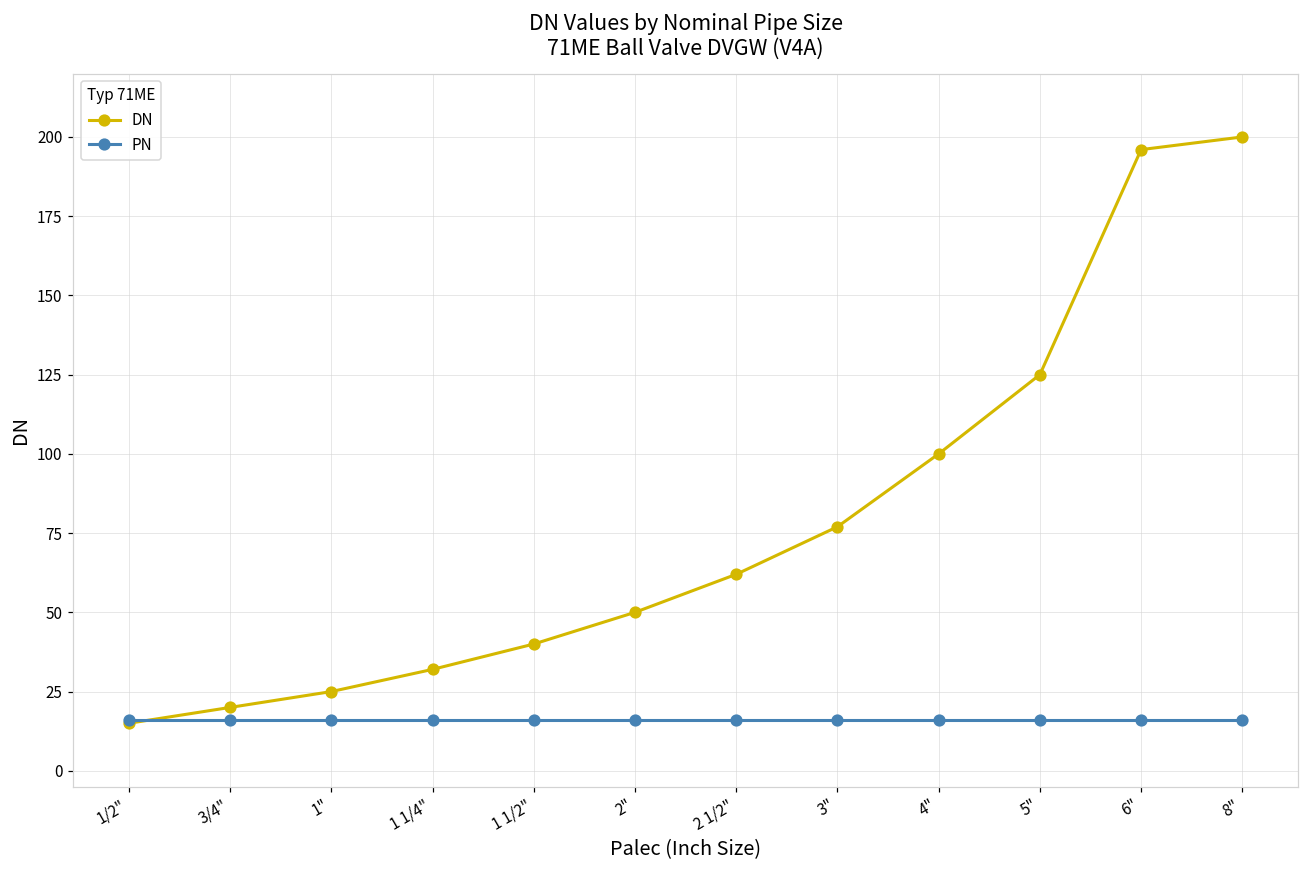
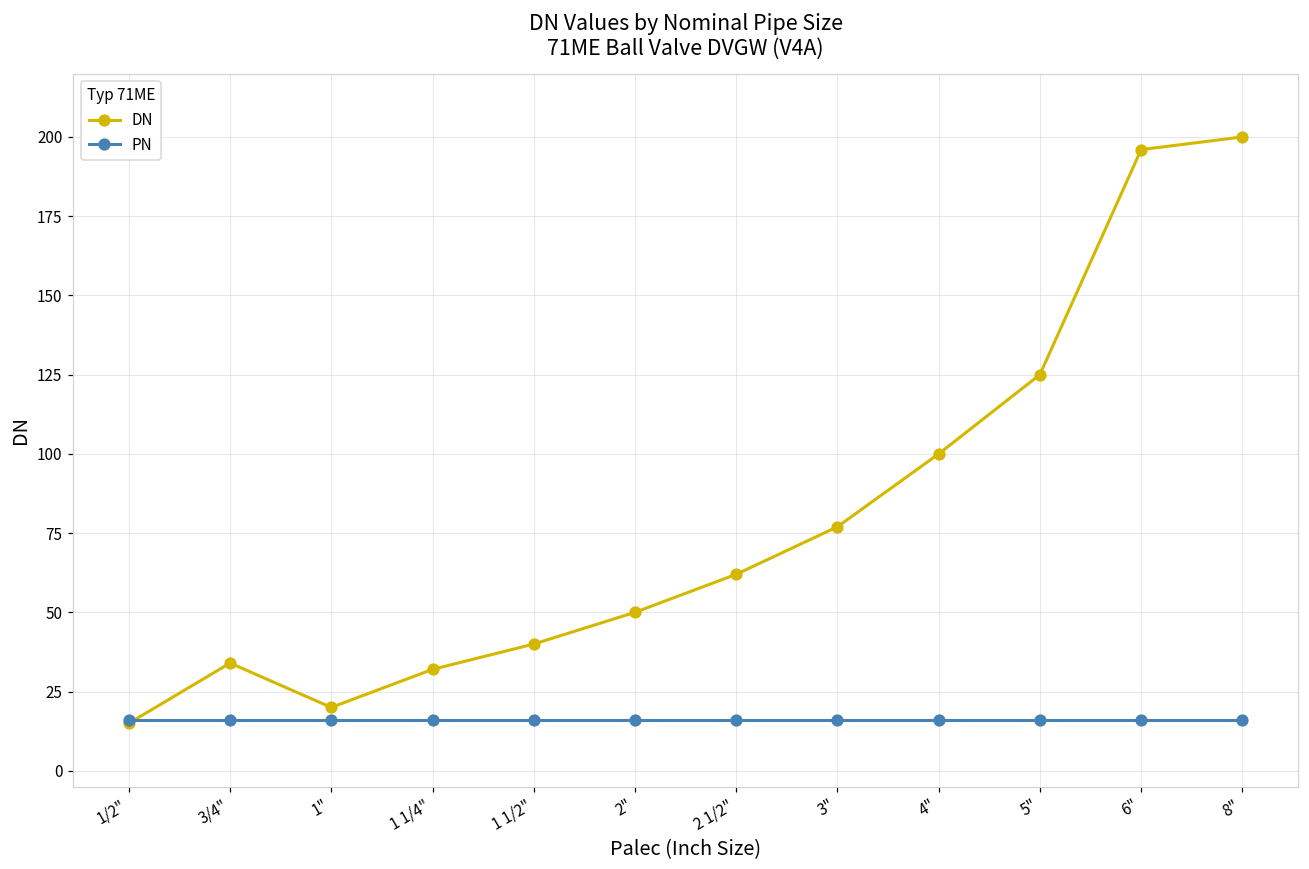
DN, 3/4": 20 -> 34
DN, 1": 25 -> 20
